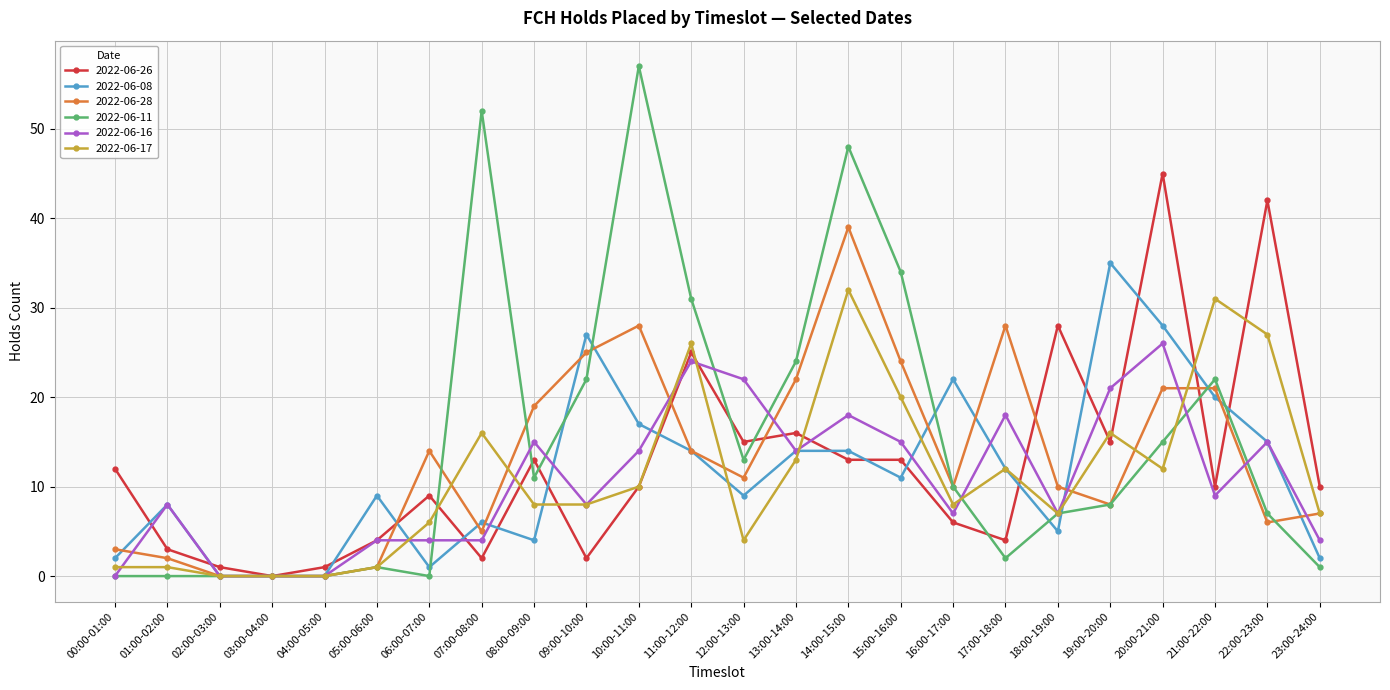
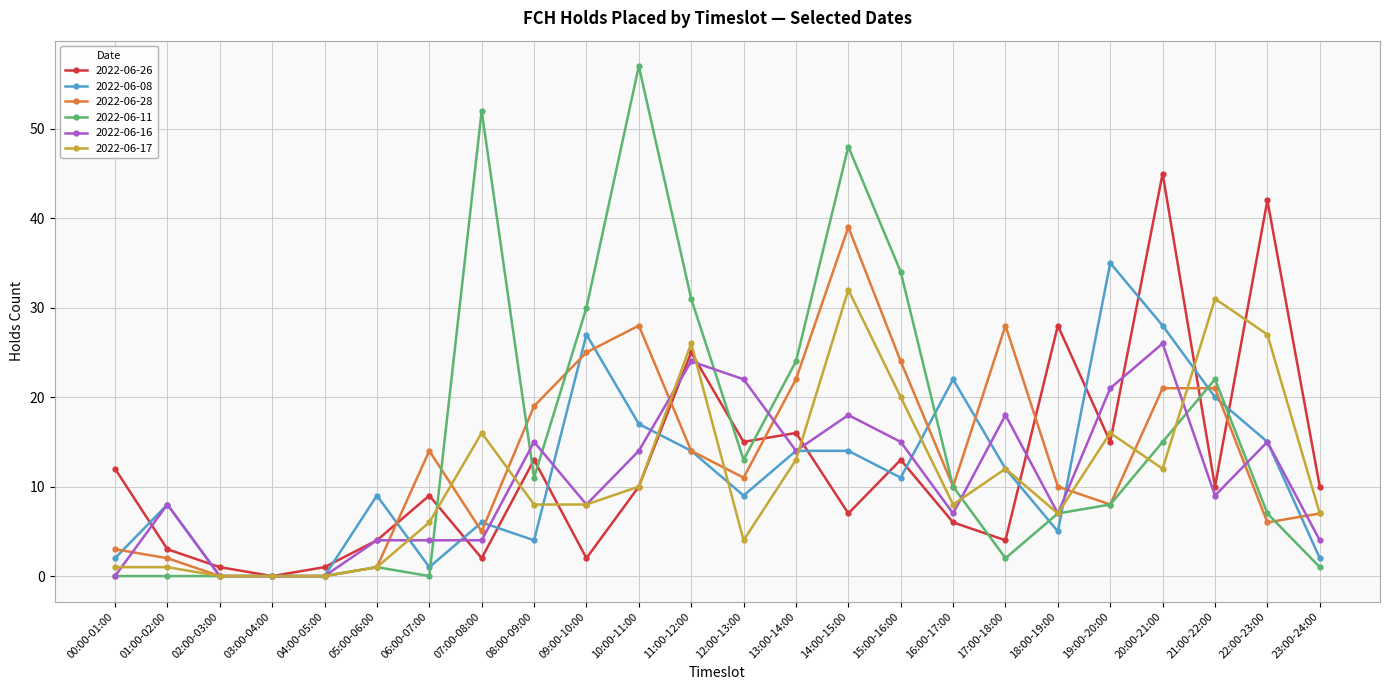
2022-06-11, 09:00-10:00: 22 -> 30
2022-06-26, 14:00-15:00: 13 -> 7
